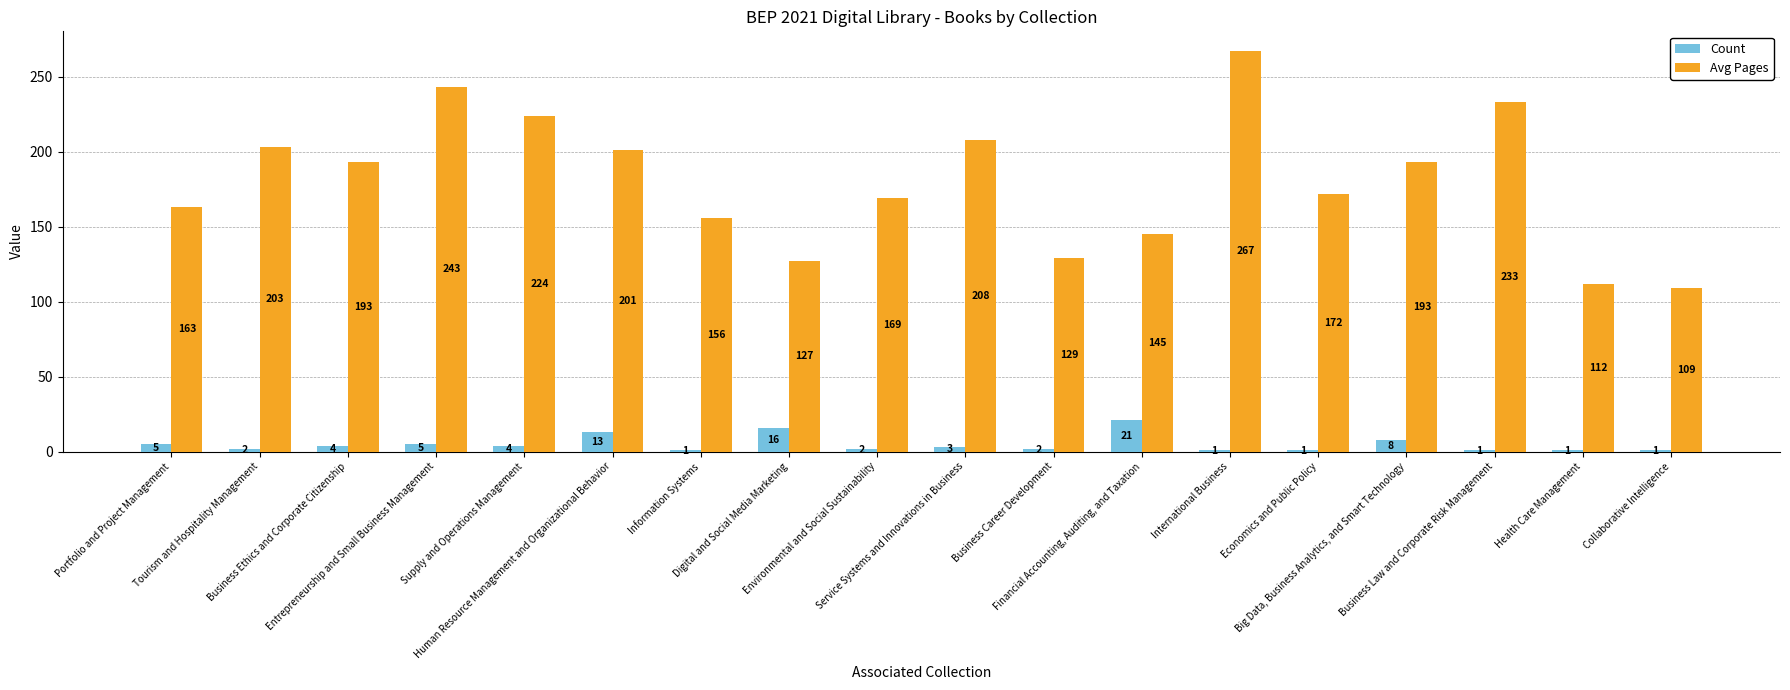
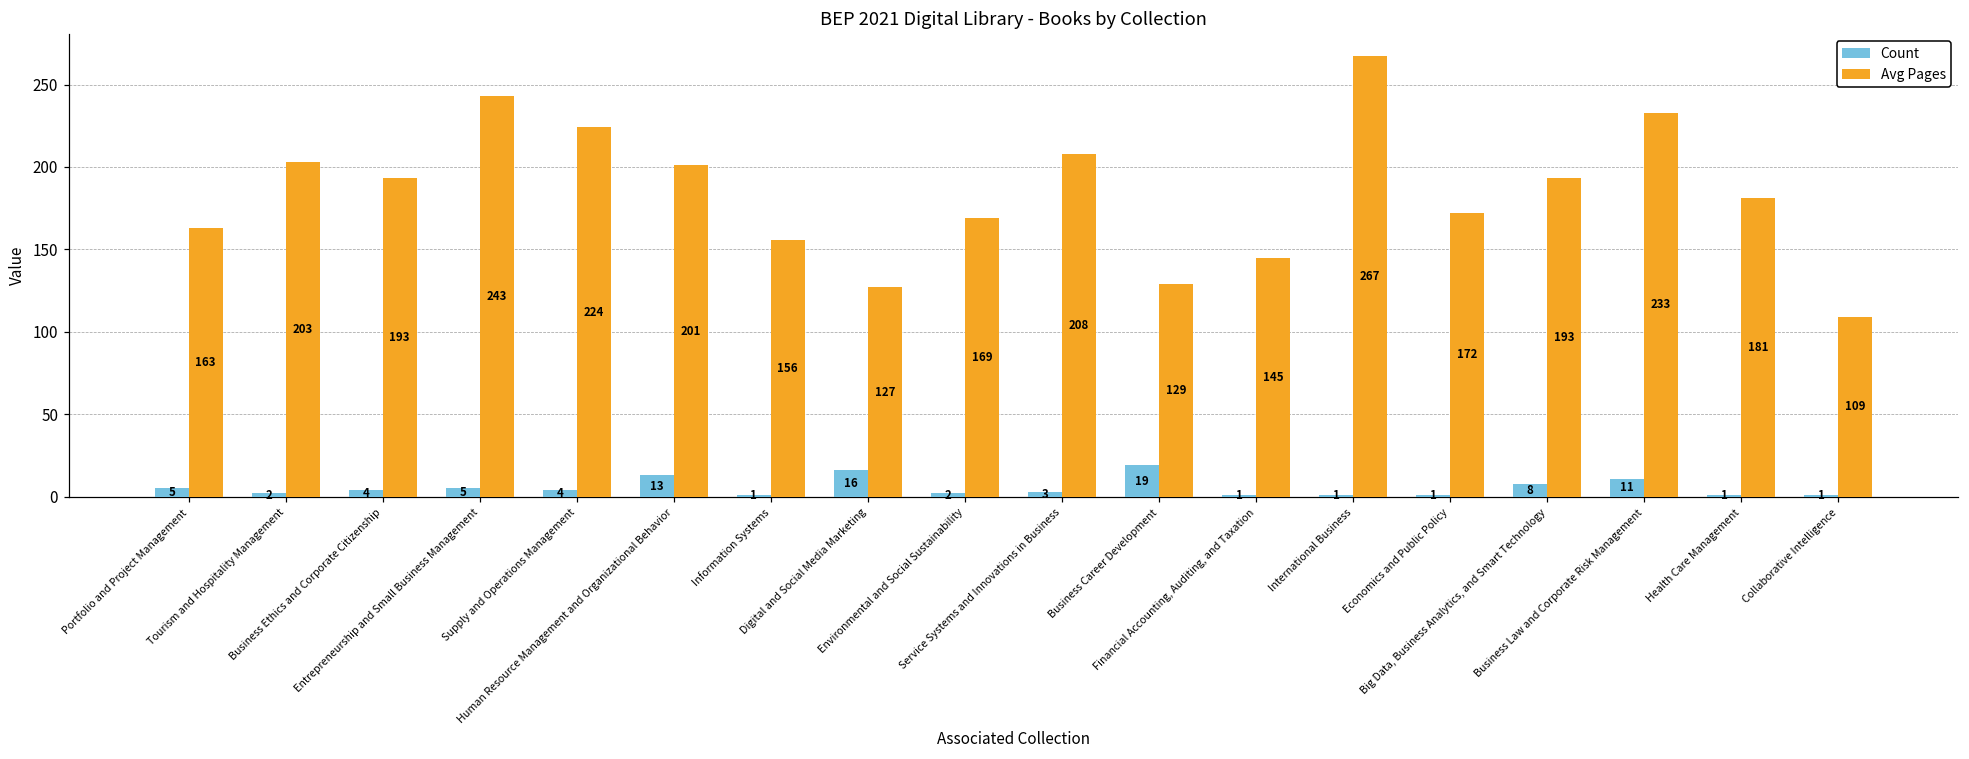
Count, Business Career Development: 2 -> 19
Count, Financial Accounting, Auditing, and Taxation: 21 -> 1
Count, Business Law and Corporate Risk Management: 1 -> 11
Avg Pages, Health Care Management: 112 -> 181
